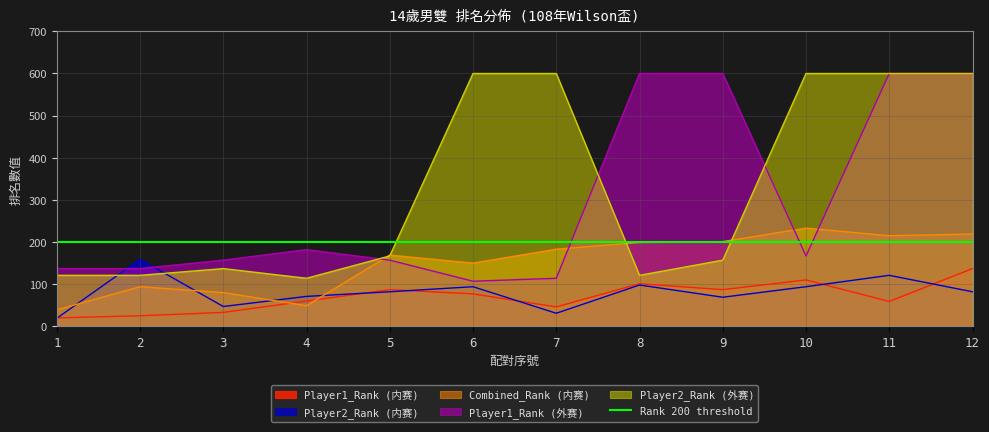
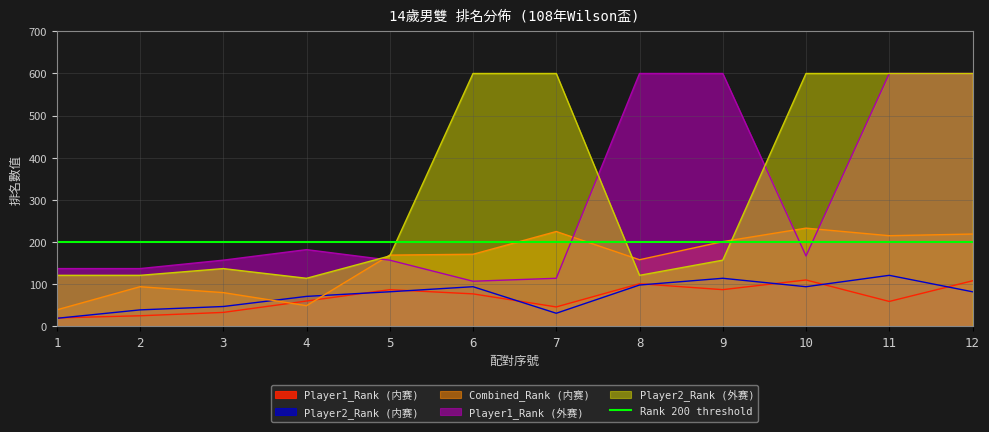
Player2_Rank (内赛), 2: 160 -> 40
Combined_Rank (内赛), 6: 150 -> 170
Combined_Rank (内赛), 7: 180 -> 230
Combined_Rank (内赛), 8: 200 -> 160
Player2_Rank (内赛), 9: 70 -> 110
Player1_Rank (内赛), 12: 140 -> 110
